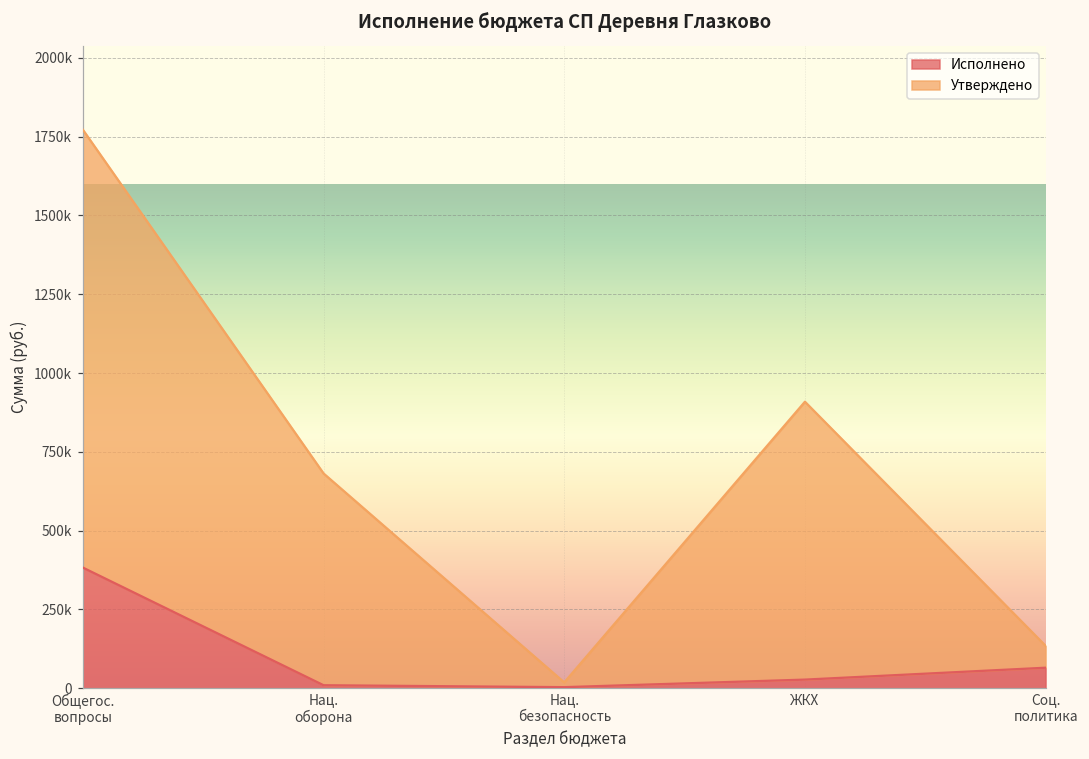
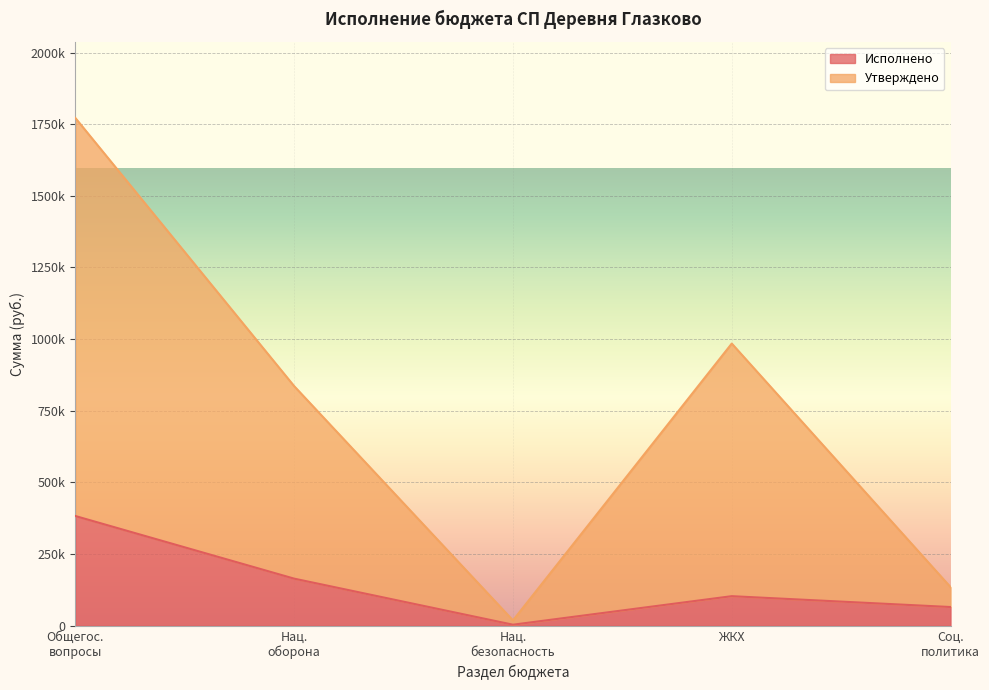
Исполнено, Нац. оборона: 10000 -> 160000
Исполнено, ЖКХ: 30000 -> 100000
